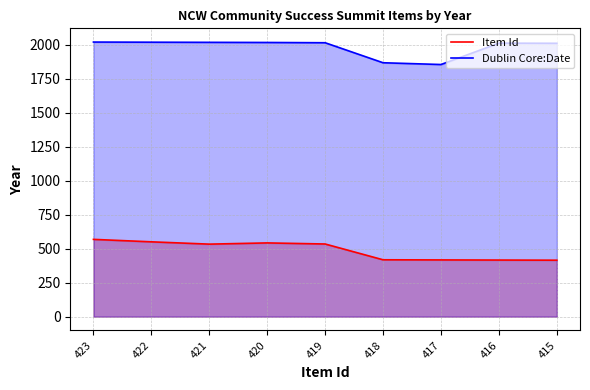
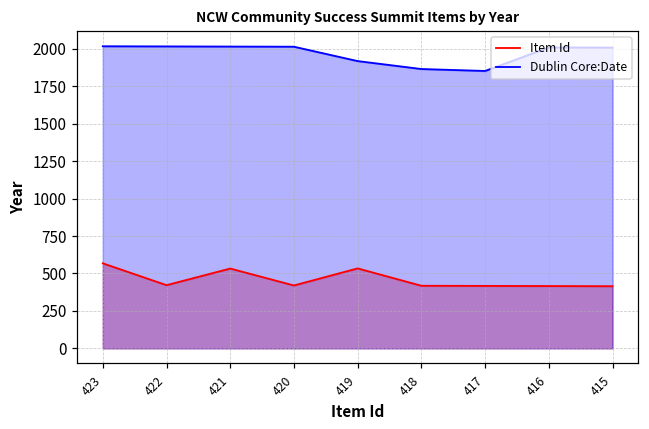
Item Id, 422: 550 -> 420
Item Id, 420: 540 -> 420
Dublin Core:Date, 419: 2010 -> 1920
